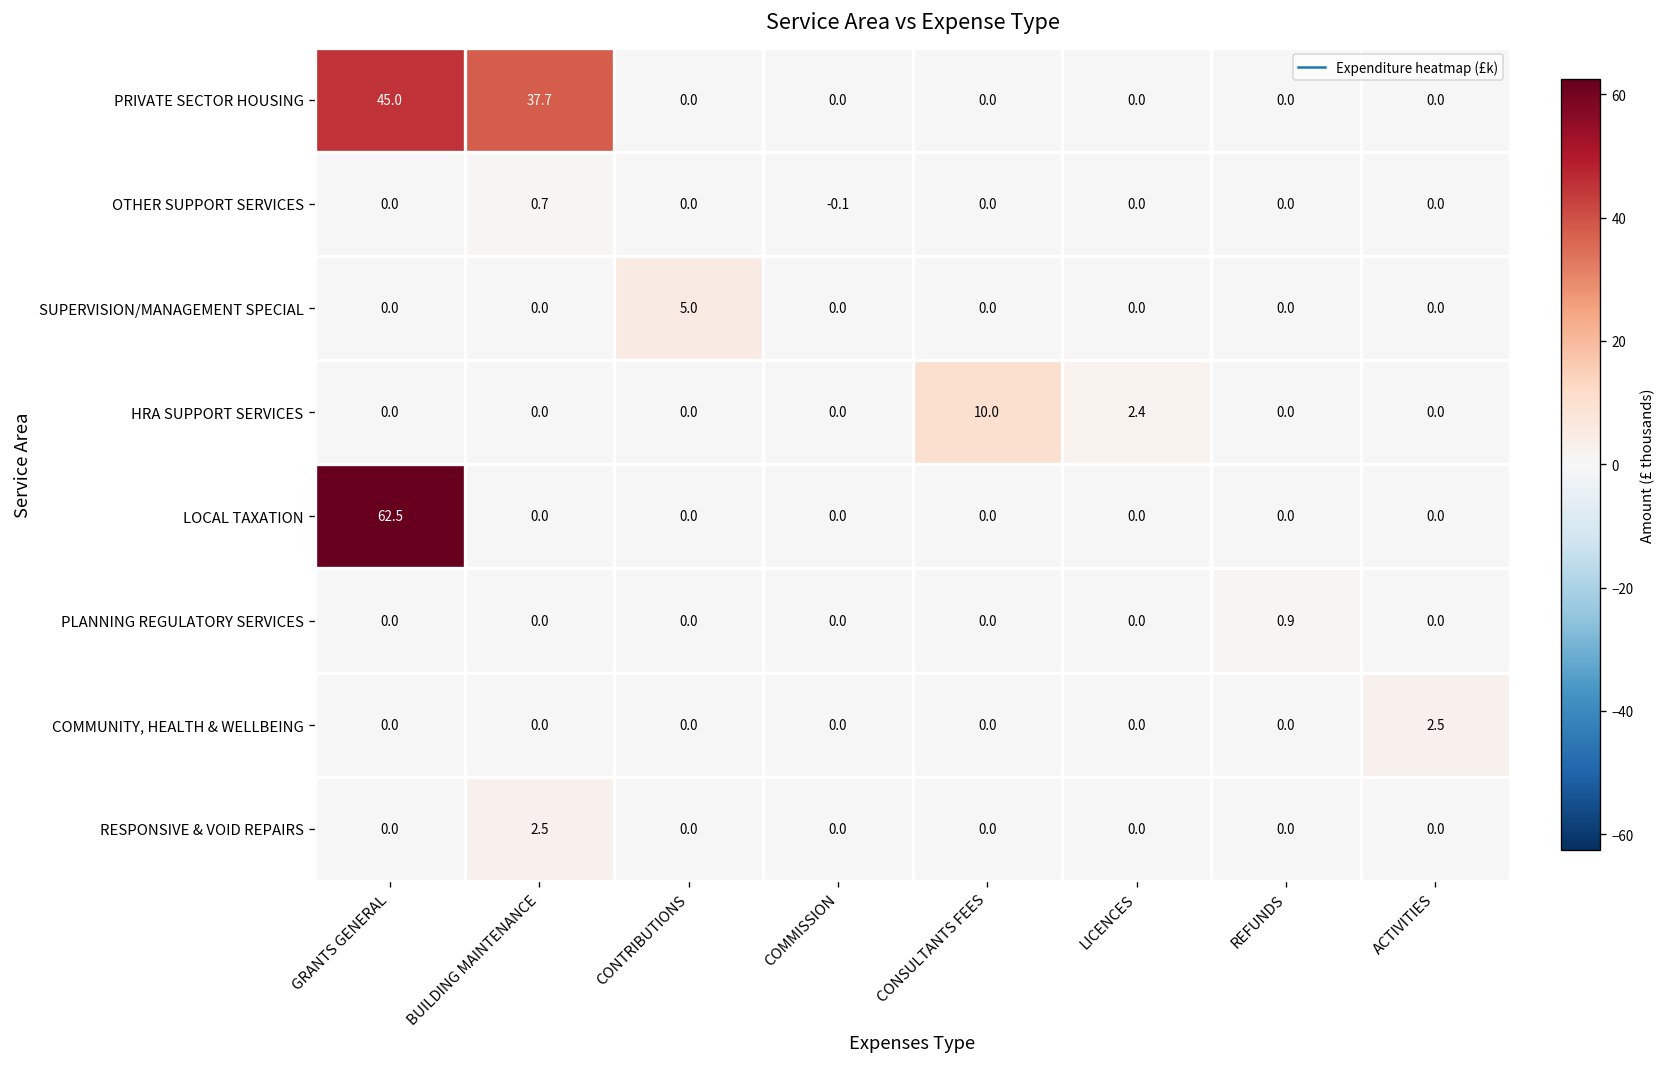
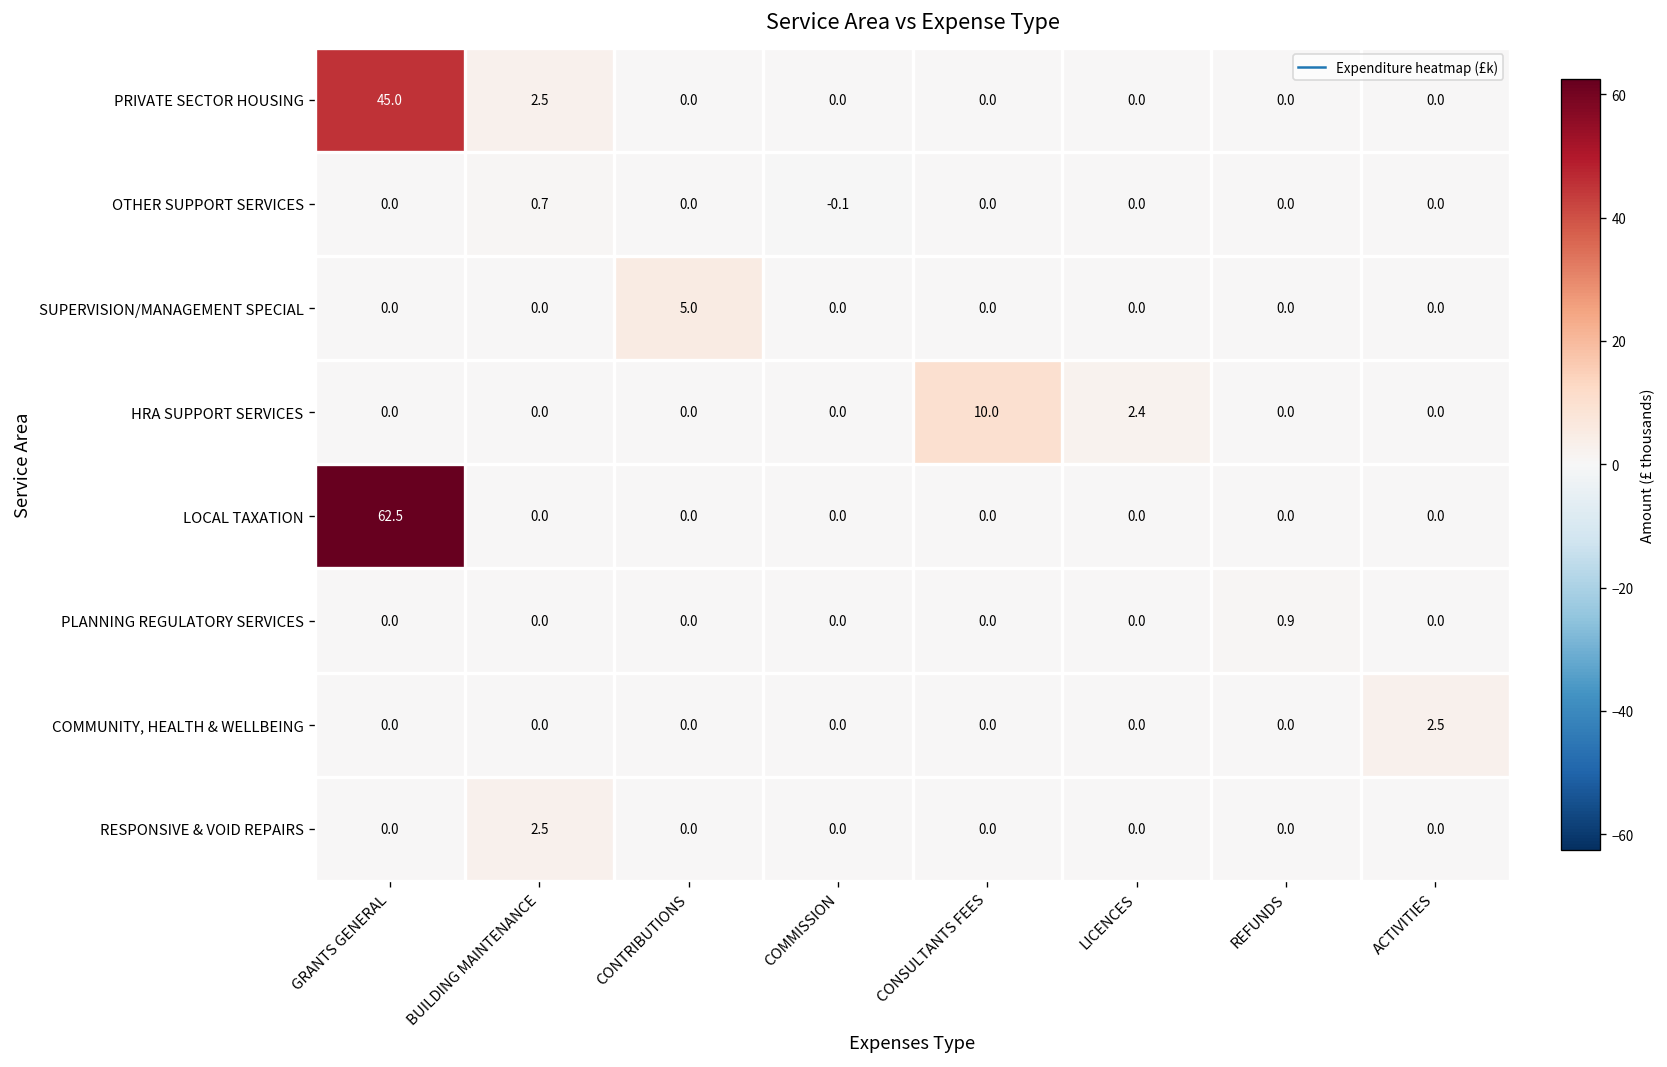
PRIVATE SECTOR HOUSING, BUILDING MAINTENANCE: 37.7 -> 2.5
